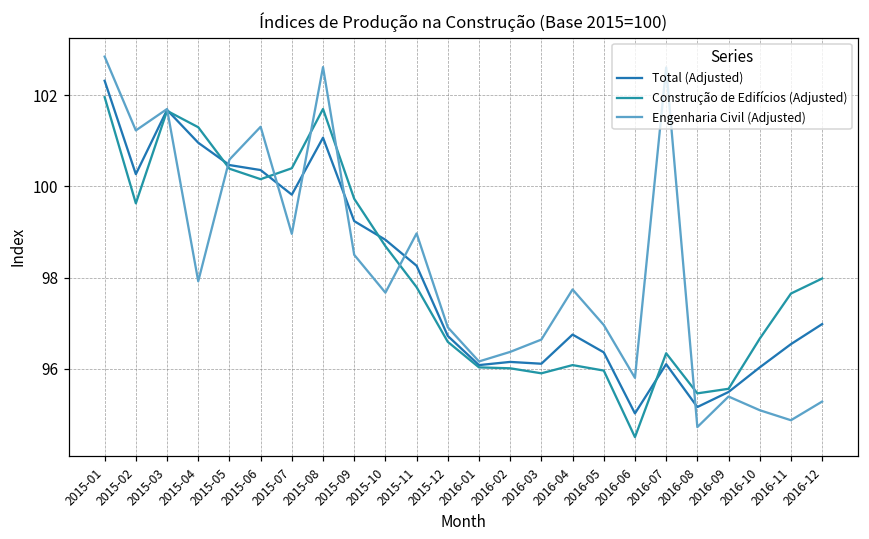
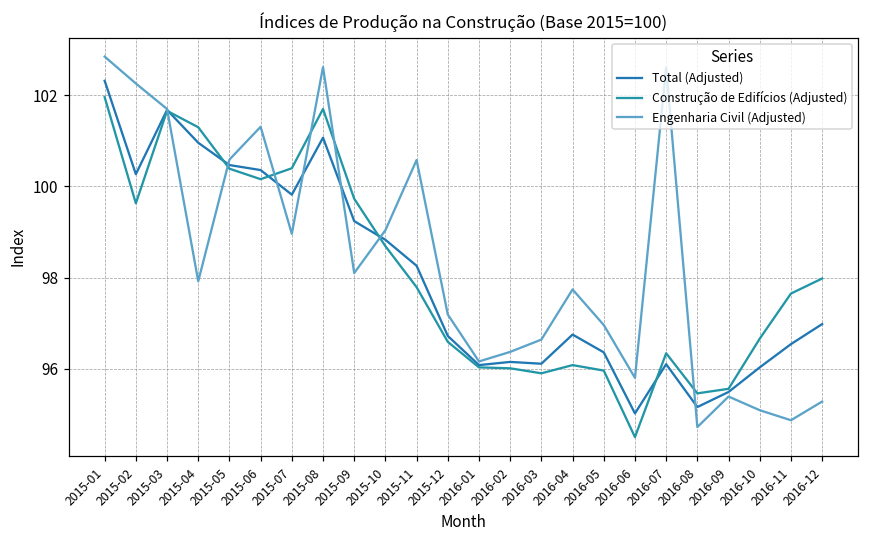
Engenharia Civil (Adjusted), 2015-02: 101.2 -> 102.3
Engenharia Civil (Adjusted), 2015-09: 98.5 -> 98.1
Engenharia Civil (Adjusted), 2015-10: 97.7 -> 99.0
Engenharia Civil (Adjusted), 2015-11: 99.0 -> 100.6
Engenharia Civil (Adjusted), 2015-12: 96.9 -> 97.2
